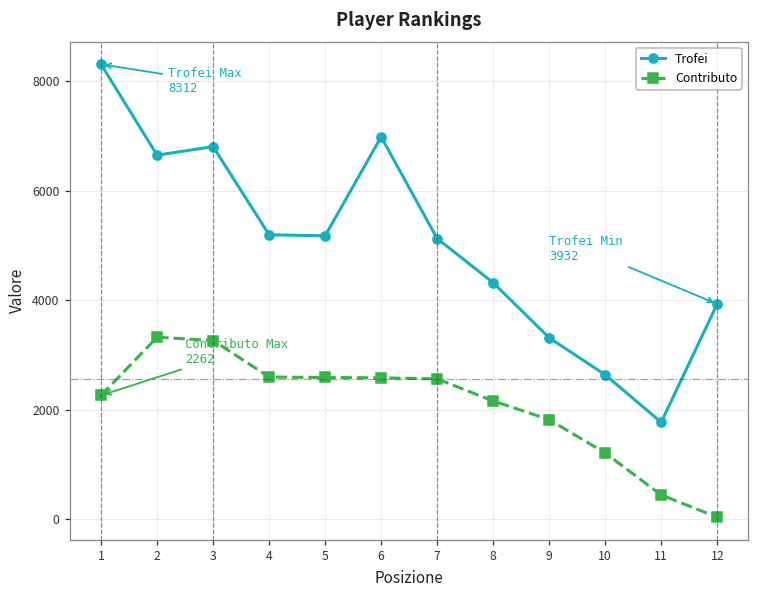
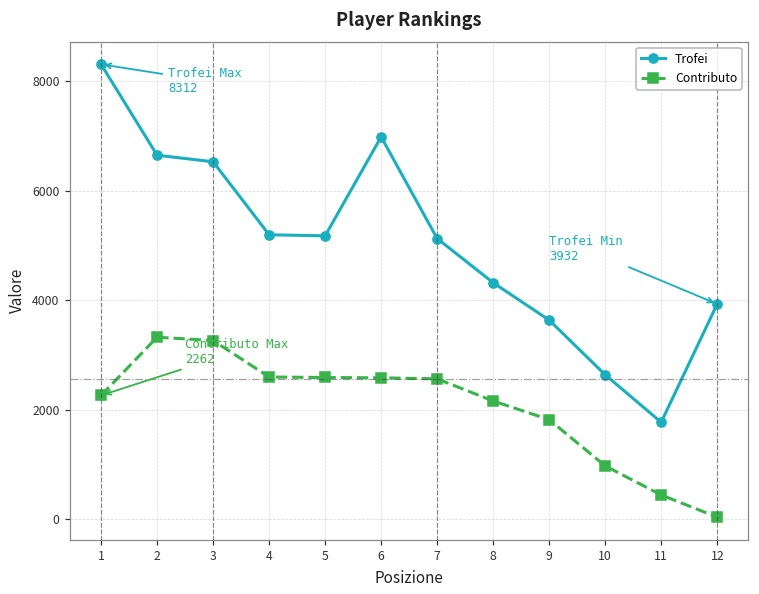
Trofei, 3: 6800 -> 6500
Trofei, 9: 3300 -> 3600
Contributo, 10: 1200 -> 1000
